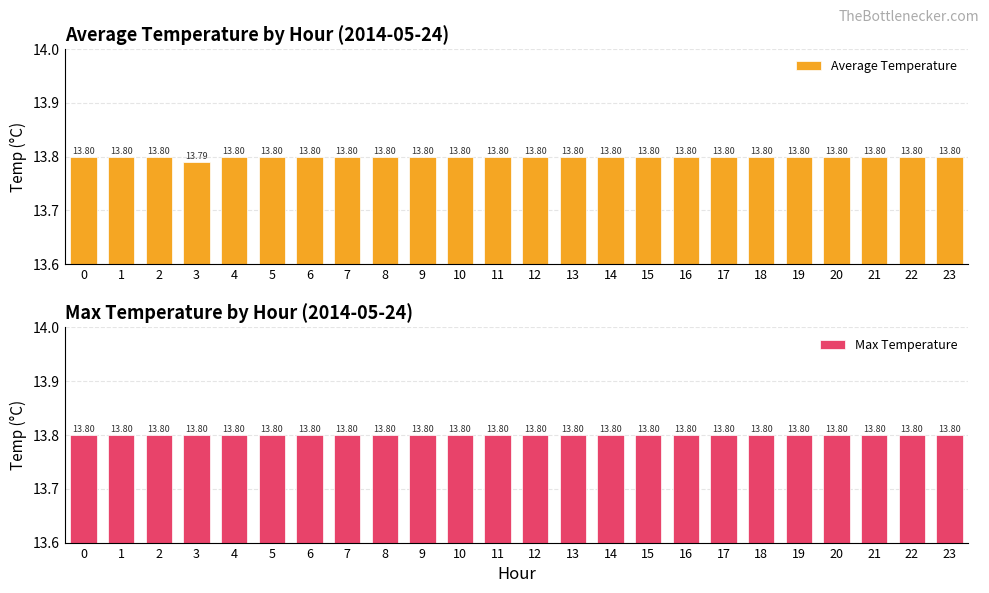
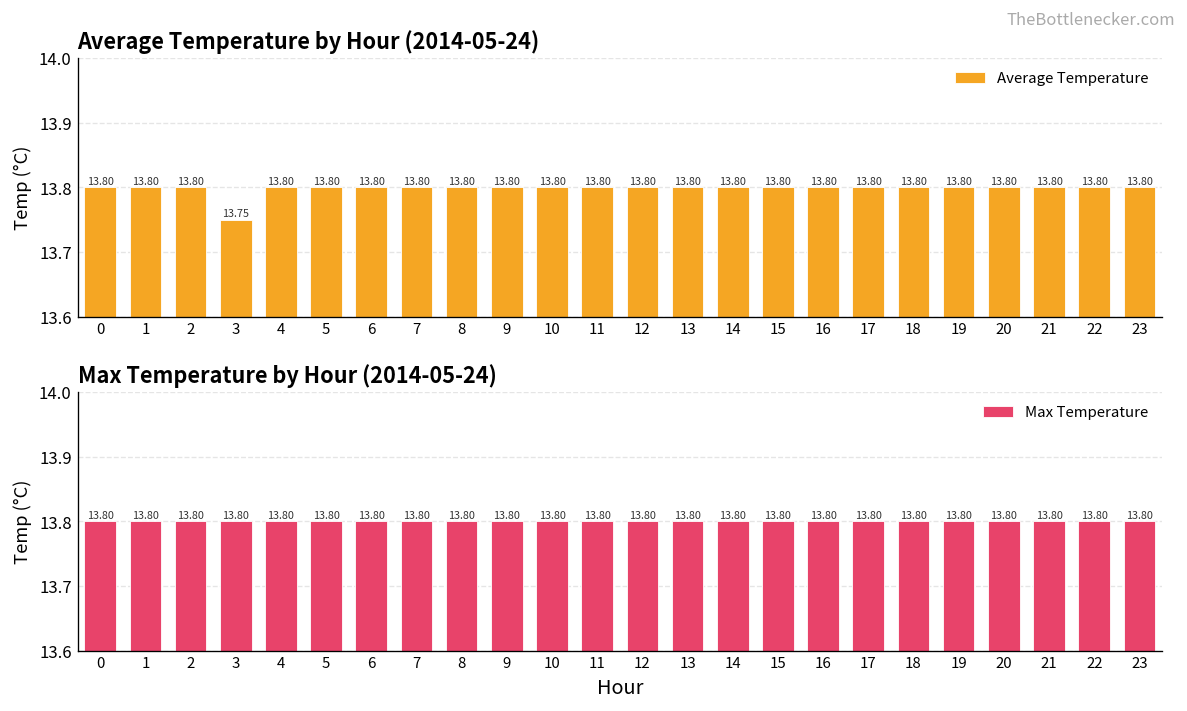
Average Temperature by Hour (2014-05-24), 3: 13.79 -> 13.75
